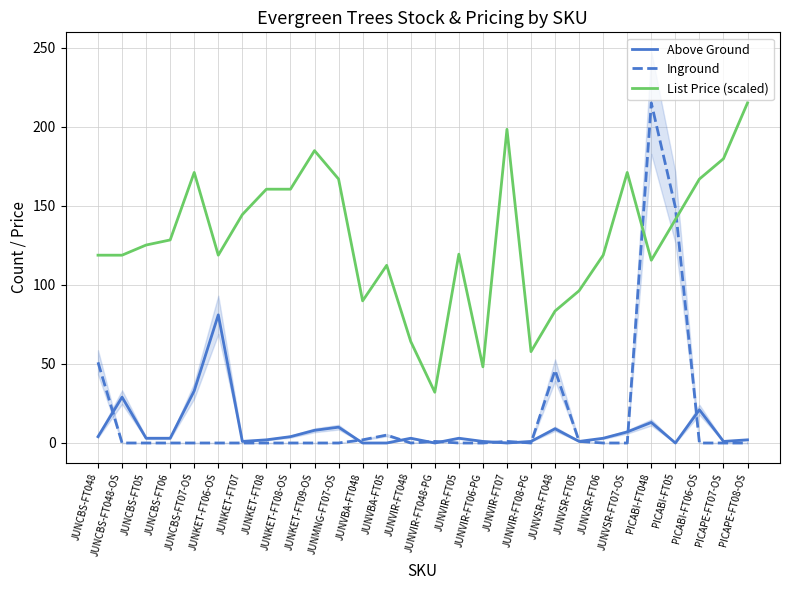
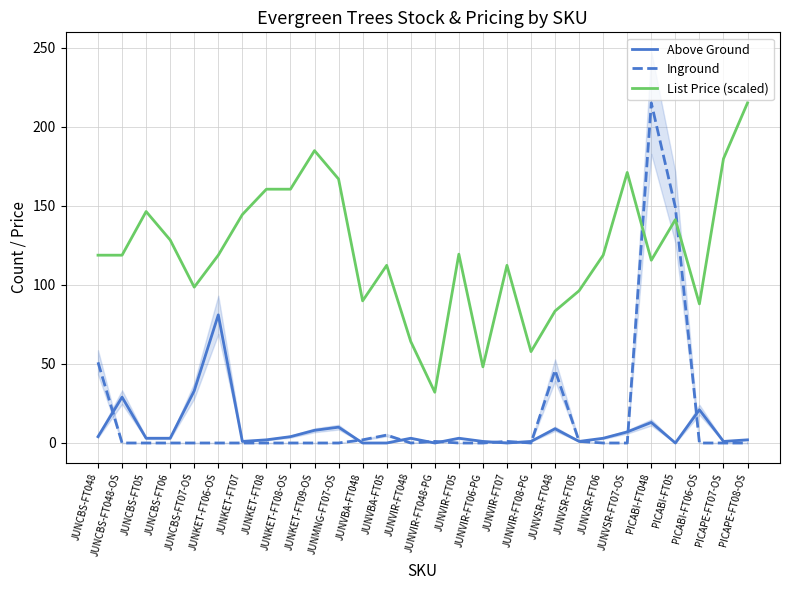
List Price (scaled), JUNCBS-FT05: 125 -> 146
List Price (scaled), JUNCBS-FT07-OS: 171 -> 99
List Price (scaled), JUNVIR-FT07: 198 -> 112
List Price (scaled), PICABI-FT06-OS: 167 -> 88
